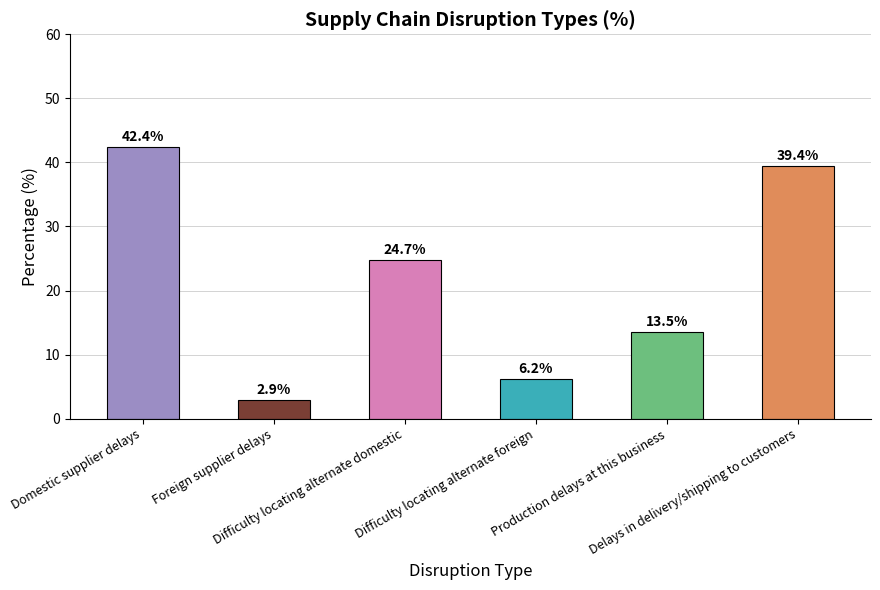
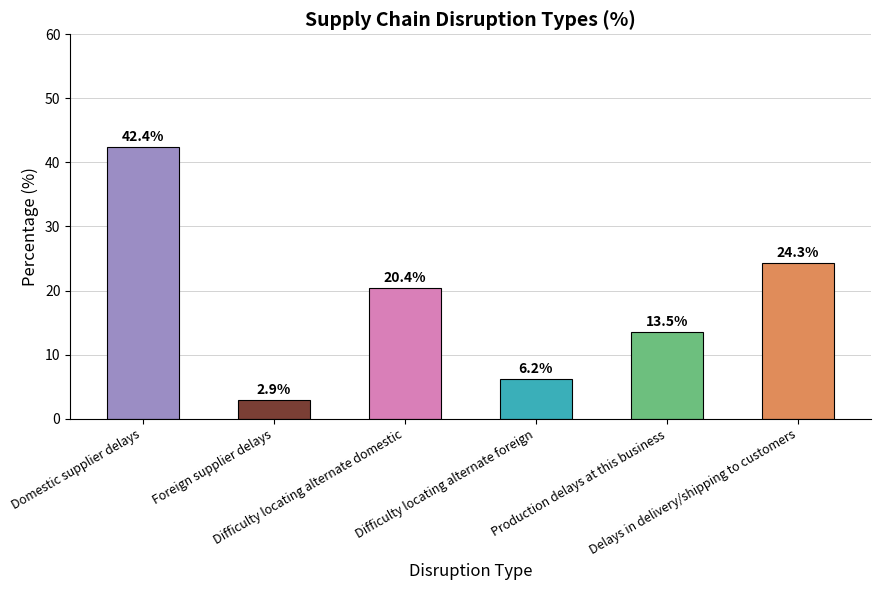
Difficulty locating alternate domestic: 24.7% -> 20.4%
Delays in delivery/shipping to customers: 39.4% -> 24.3%
